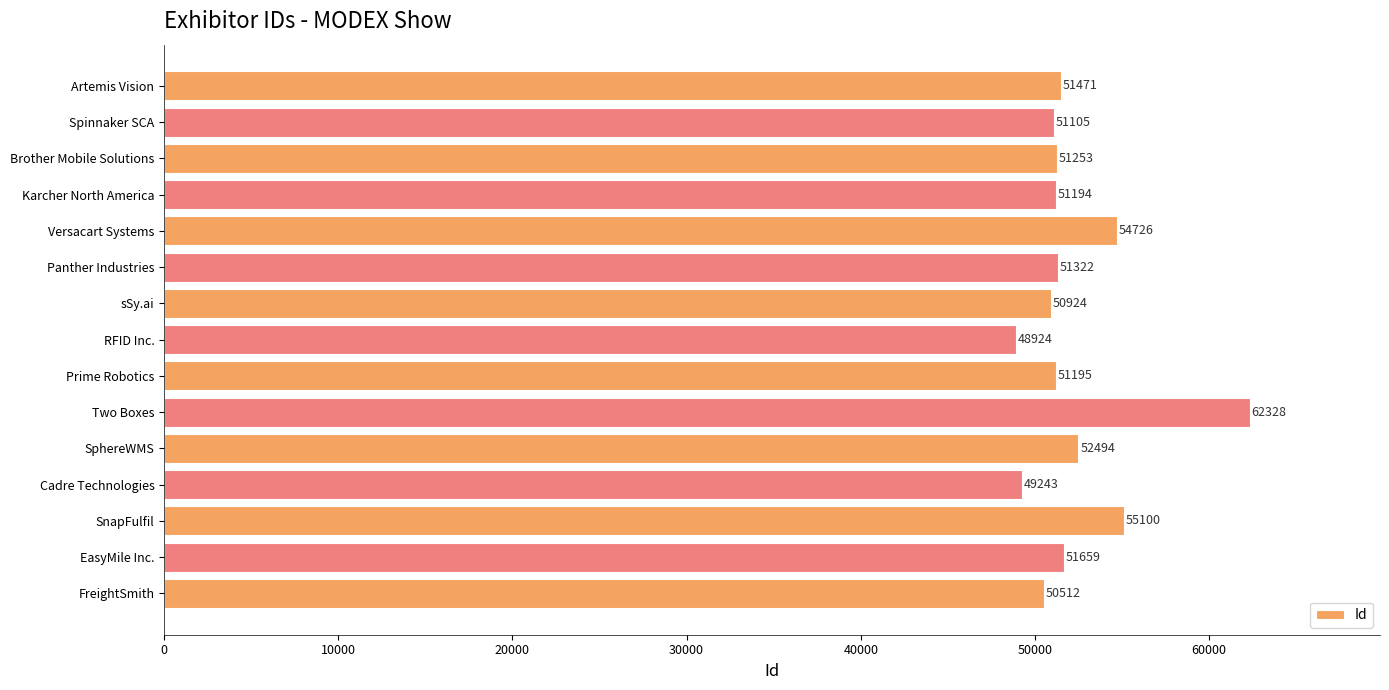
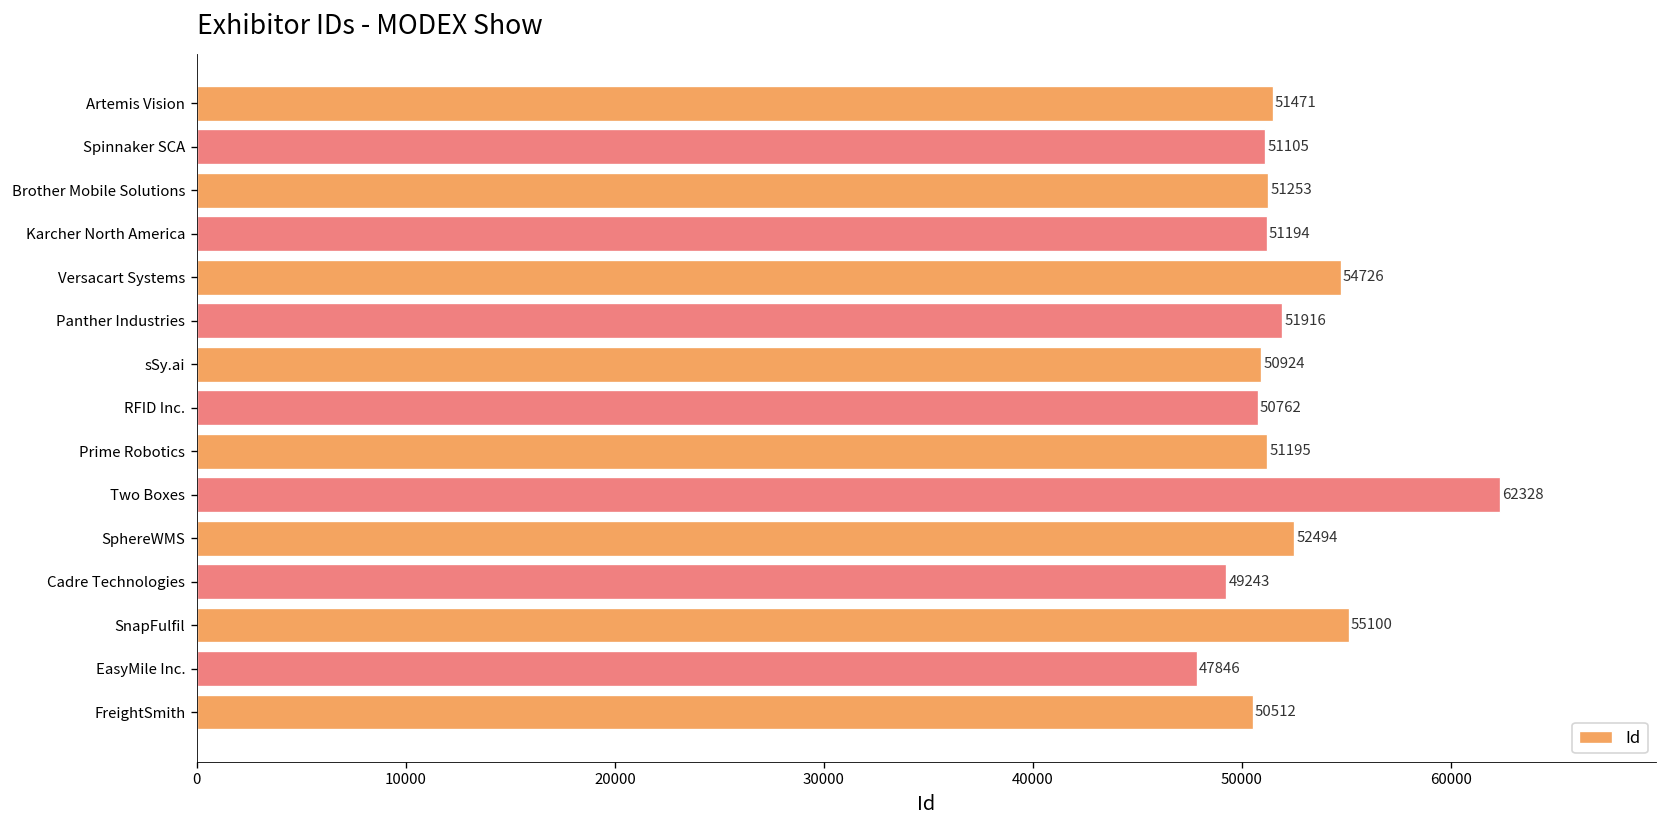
Panther Industries: 51322 -> 51916
RFID Inc.: 48924 -> 50762
EasyMile Inc.: 51659 -> 47846
